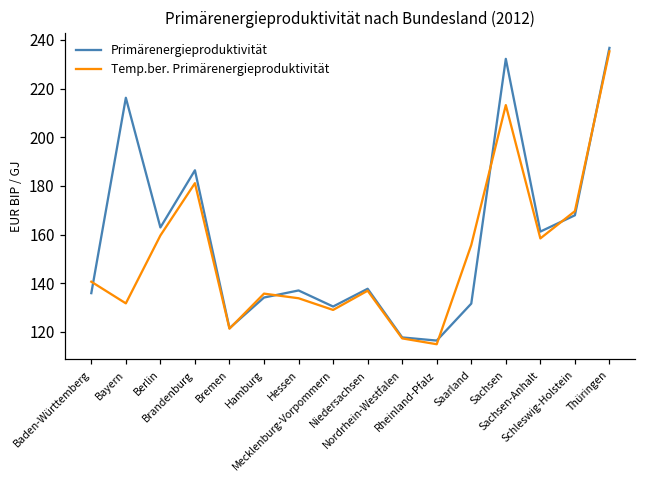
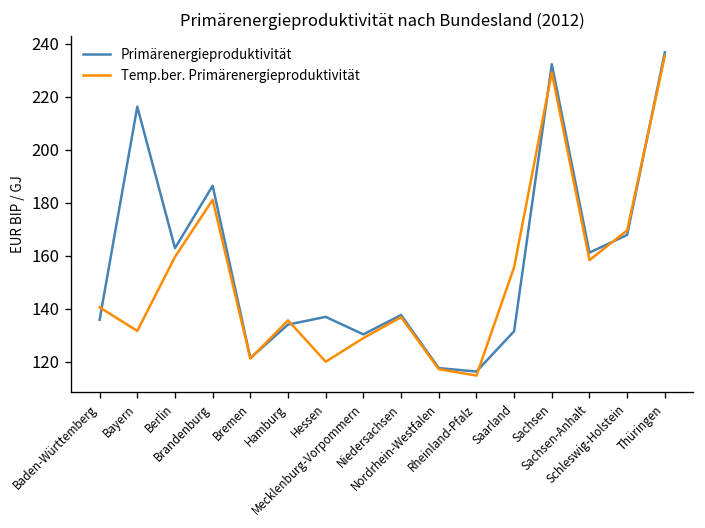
Temp.ber. Primärenergieproduktivität, Hessen: 134 -> 120
Temp.ber. Primärenergieproduktivität, Sachsen: 213 -> 229
